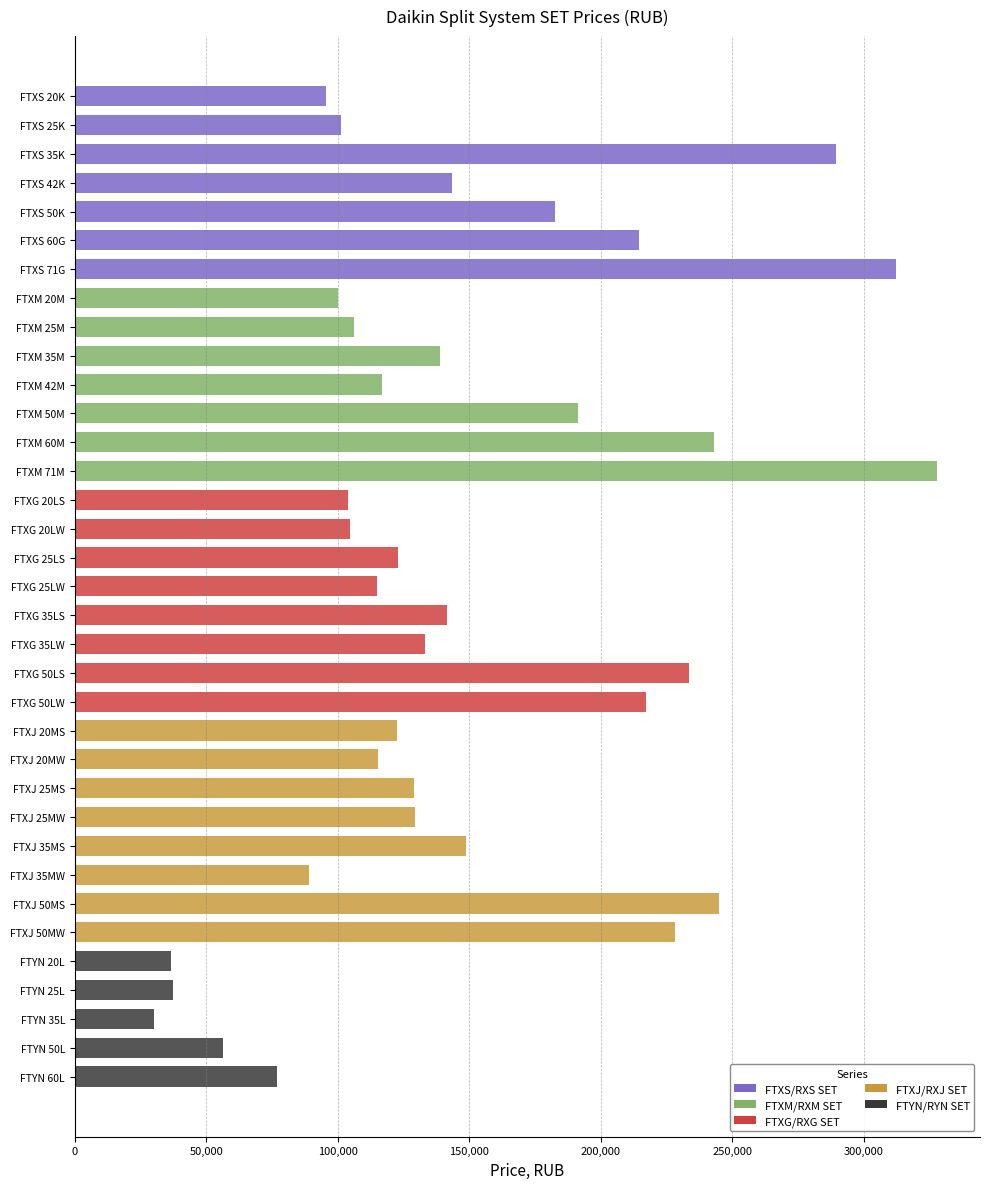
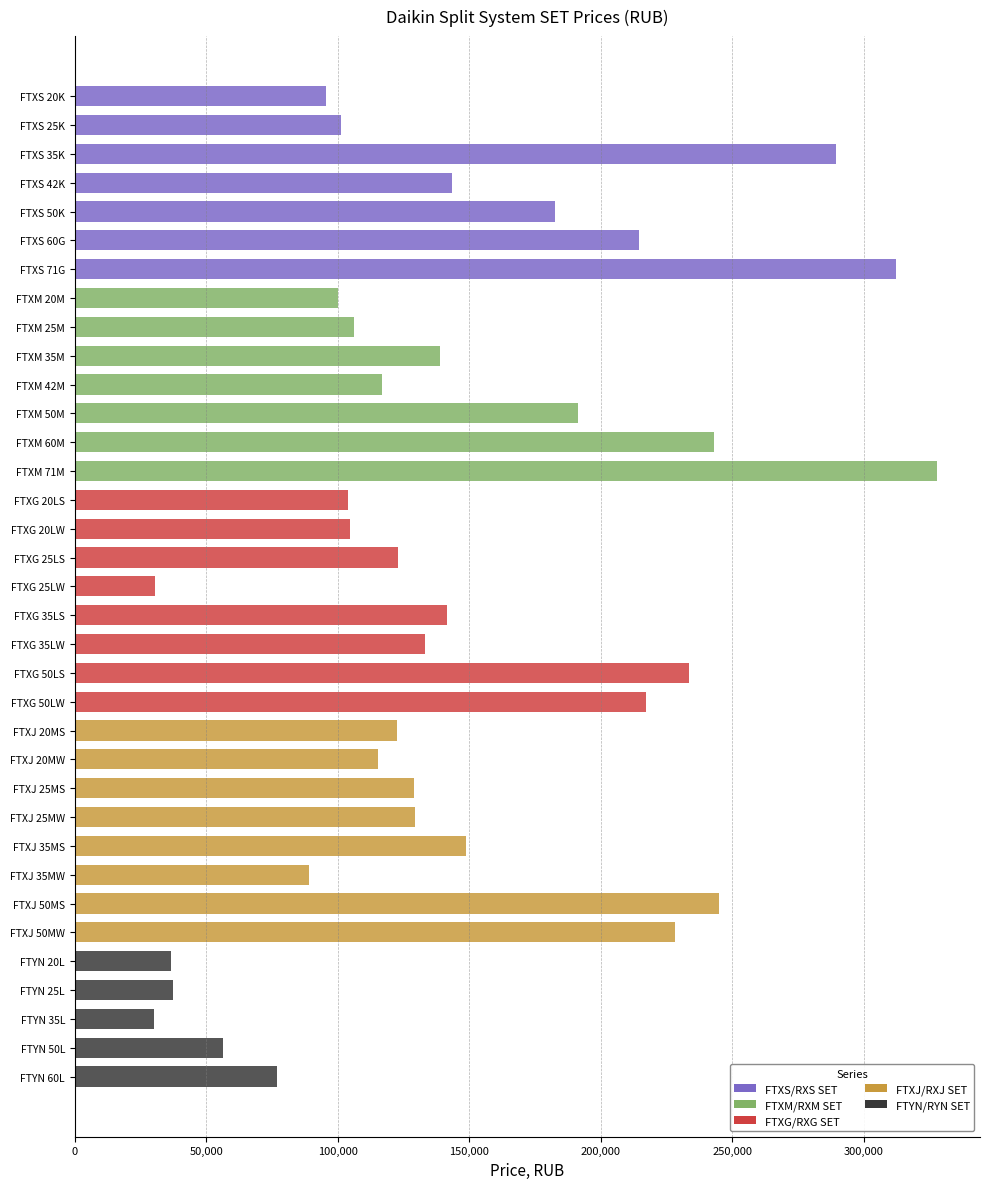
FTXG/RXG SET, FTXG 25LW: 115,000 -> 31,000
